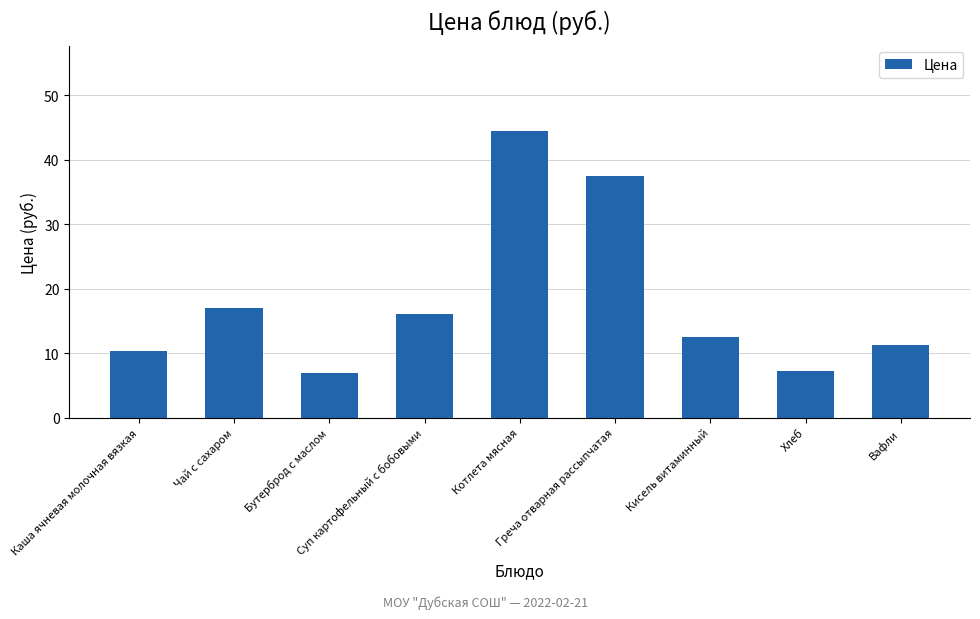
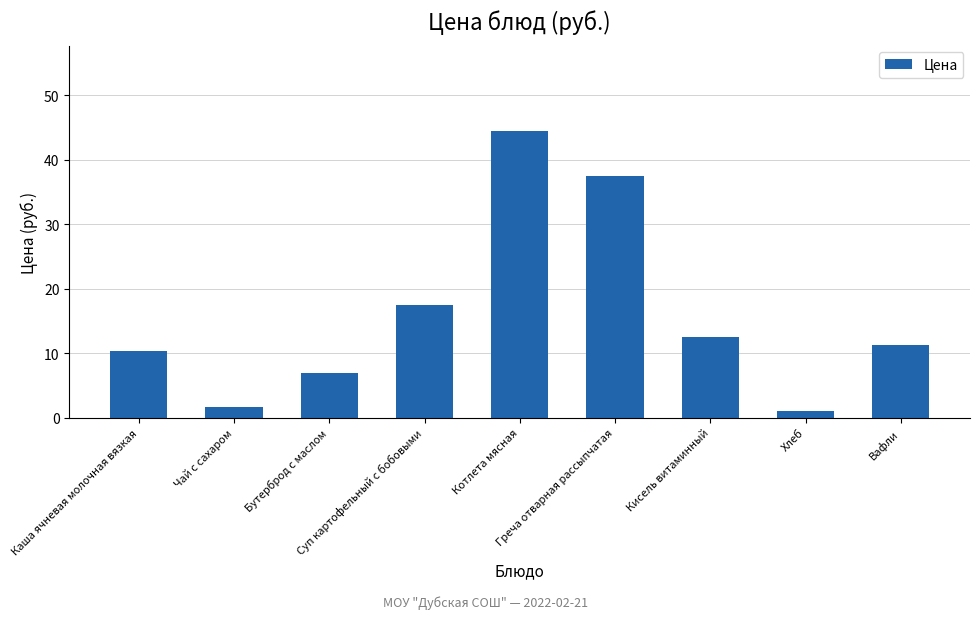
Чай с сахаром: 17 -> 2
Суп картофельный с бобовыми: 16 -> 18
Хлеб: 7 -> 1
